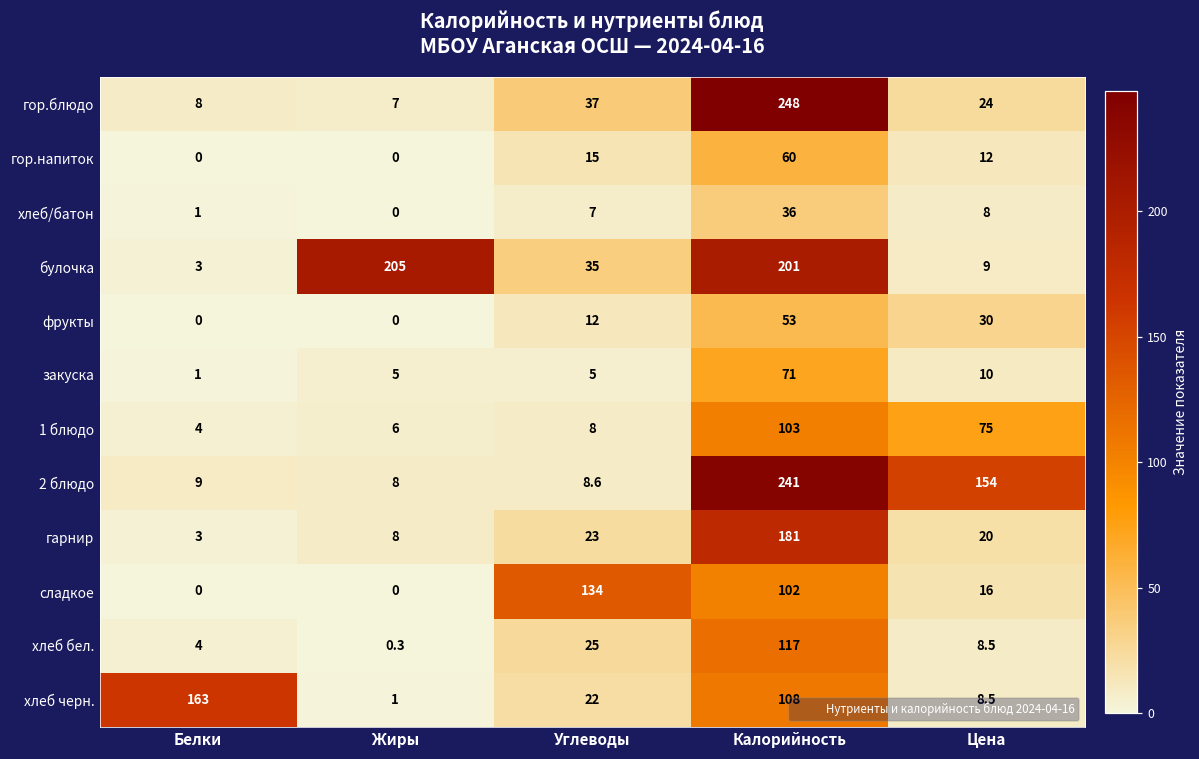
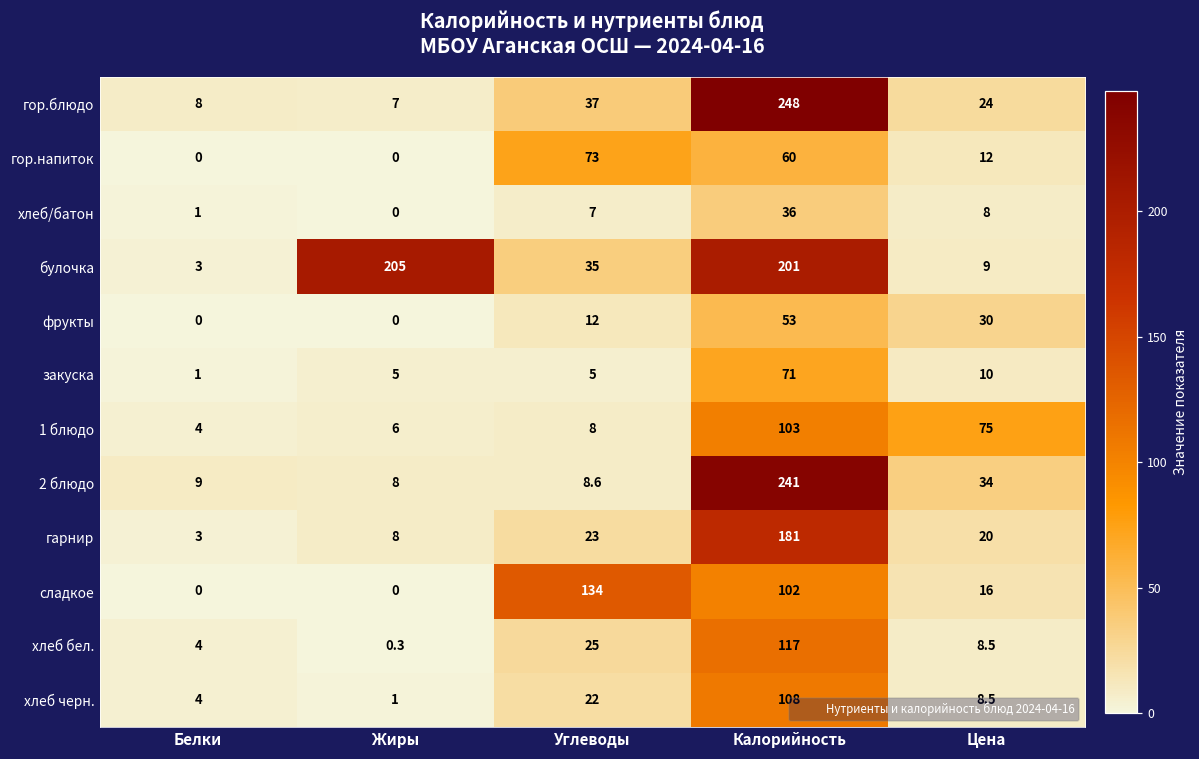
гор.напиток, Углеводы: 15 -> 73
2 блюдо, Цена: 154 -> 34
хлеб черн., Белки: 163 -> 4
